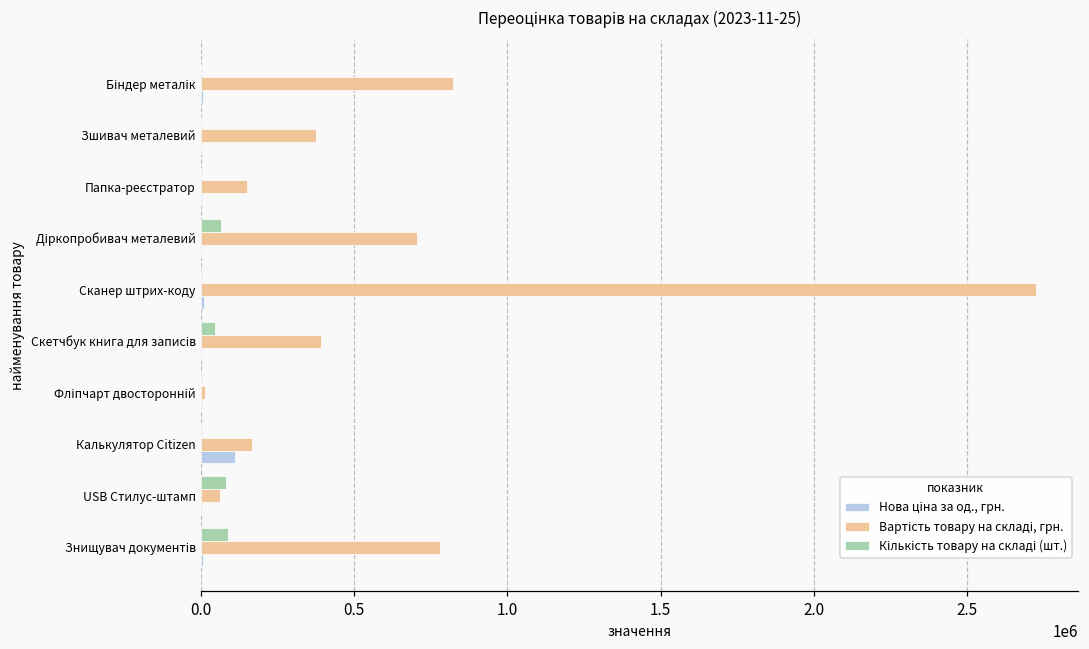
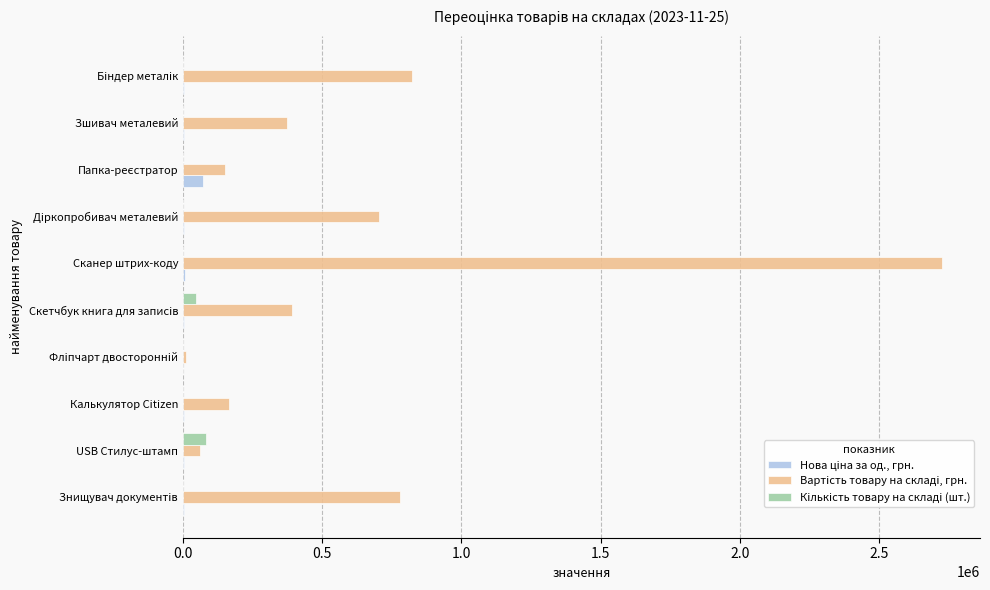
Нова ціна за од., грн., Папка-реєстратор: 0 -> 70000
Кількість товару на складі (шт.), Діркопробивач металевий: 60000 -> 0
Нова ціна за од., грн., Калькулятор Citizen: 110000 -> 0
Кількість товару на складі (шт.), Знищувач документів: 90000 -> 0
